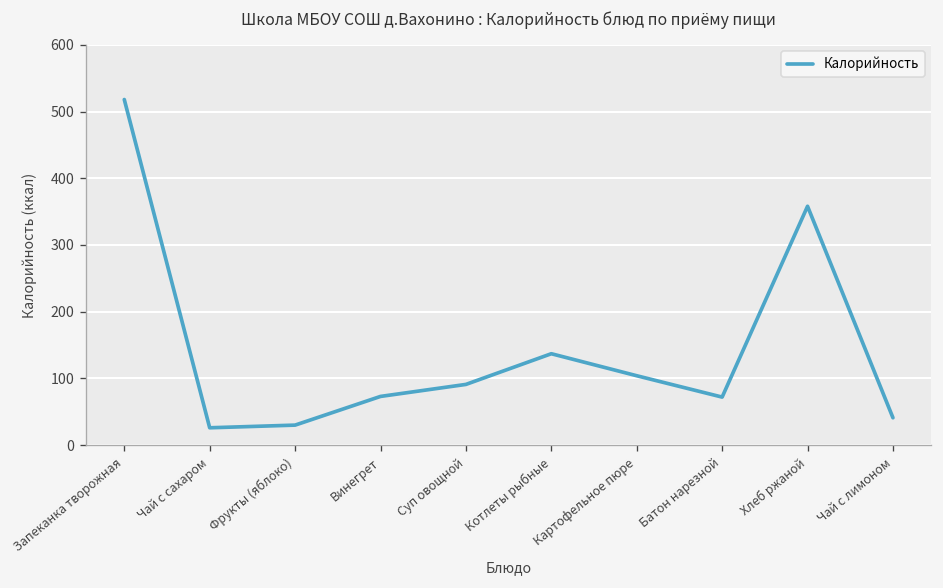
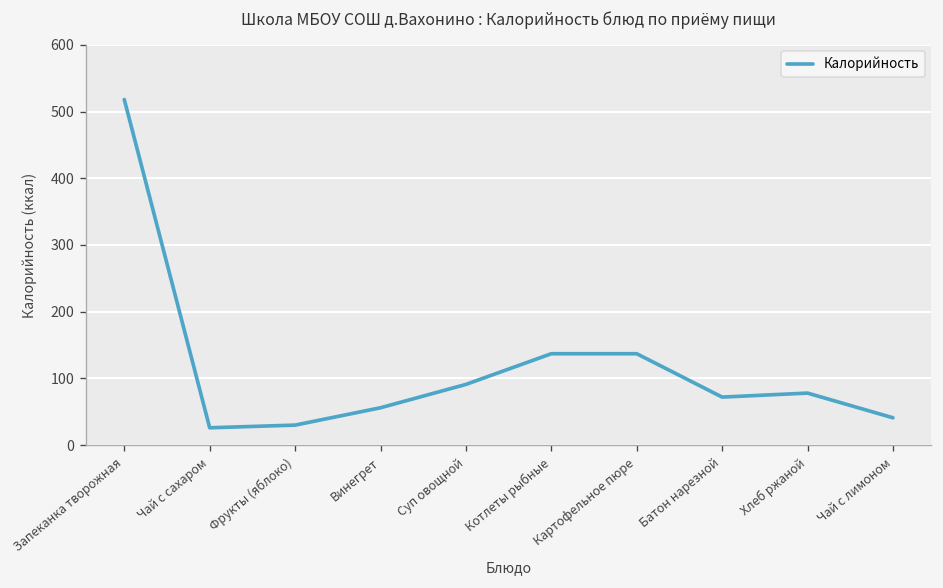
Винегрет: 70 -> 60
Картофельное пюре: 100 -> 140
Хлеб ржаной: 360 -> 80
